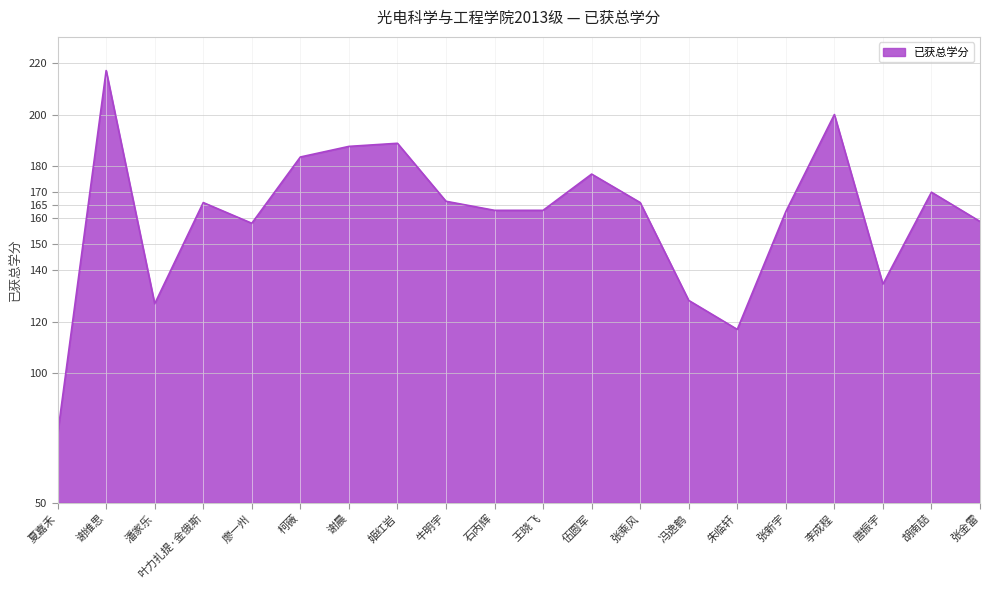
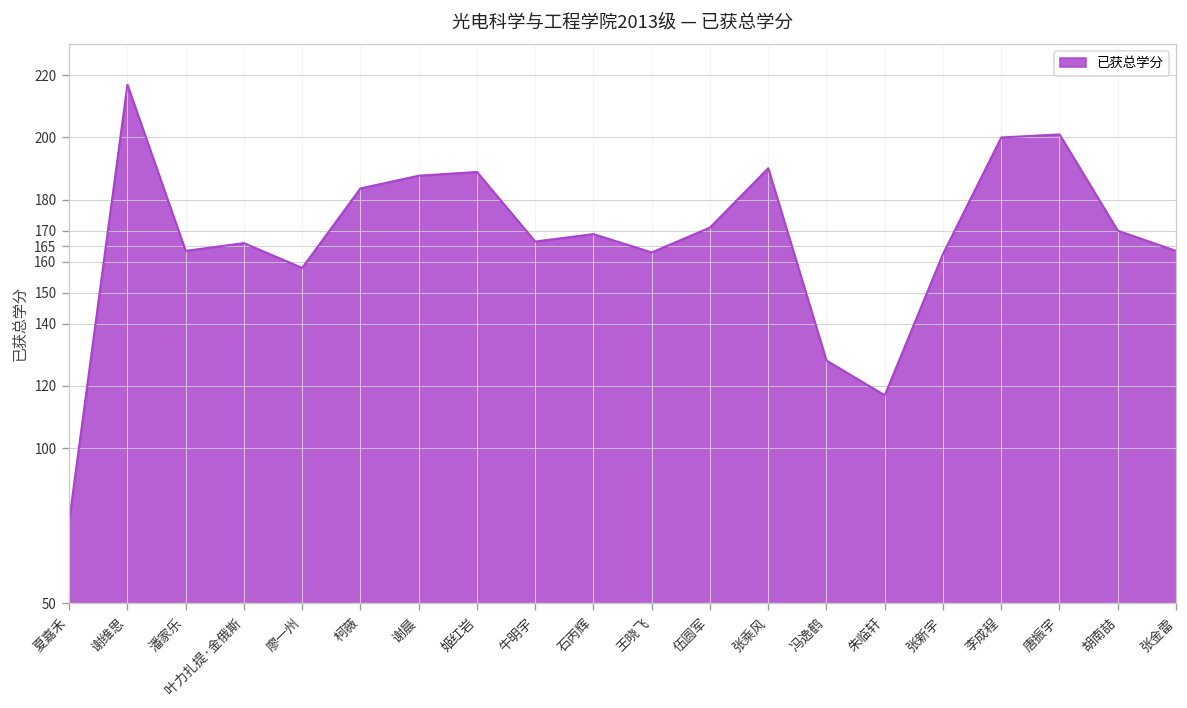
潘家乐: 127 -> 164
石丙辉: 163 -> 169
伍圆军: 177 -> 171
张乘风: 166 -> 190
唐振宇: 135 -> 201
张金雷: 159 -> 164
